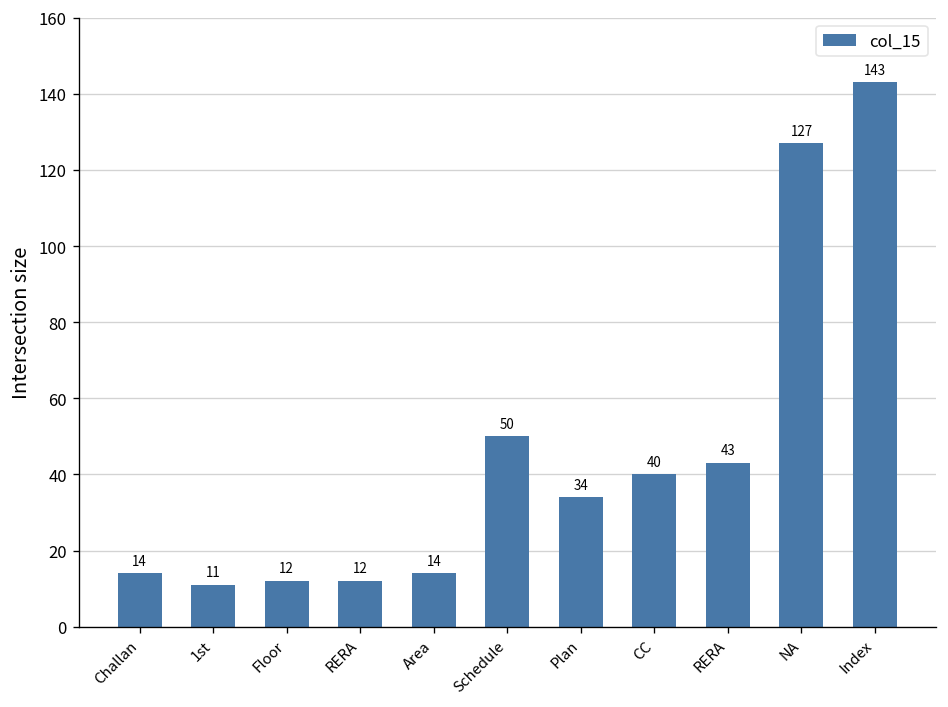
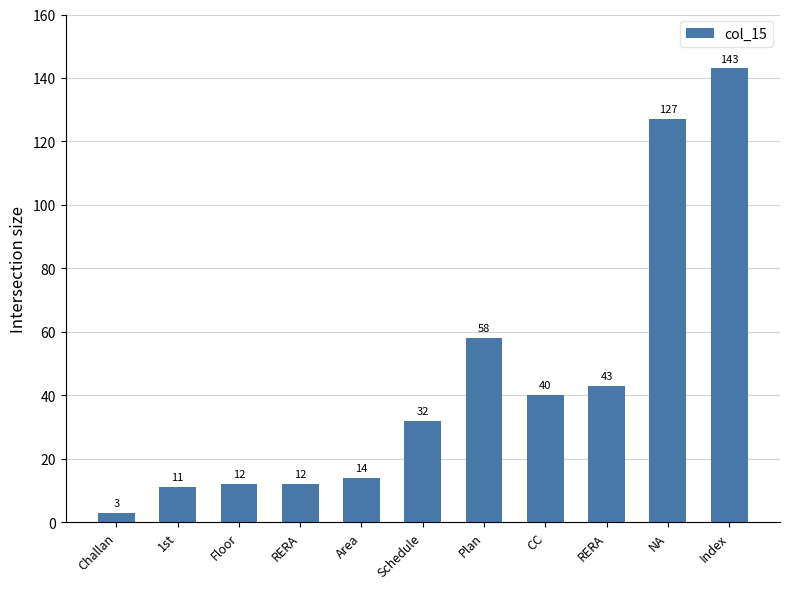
Challan: 14 -> 3
Schedule: 50 -> 32
Plan: 34 -> 58
